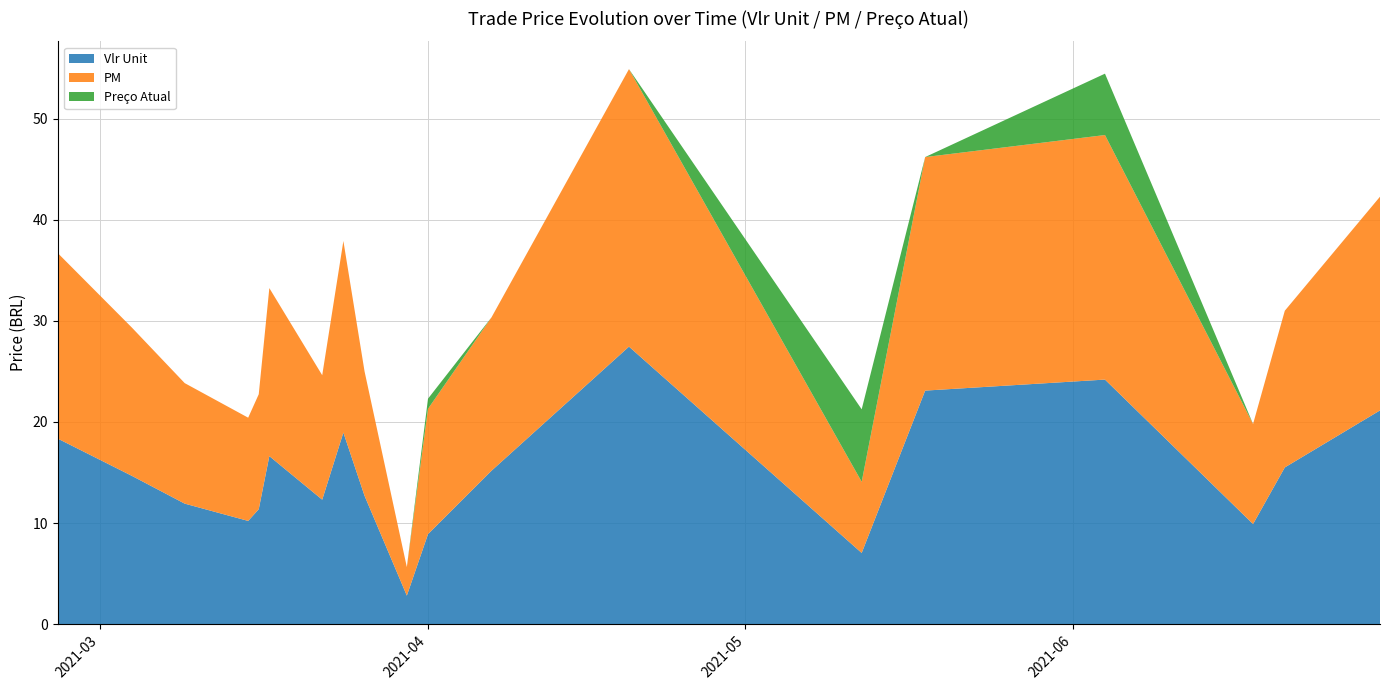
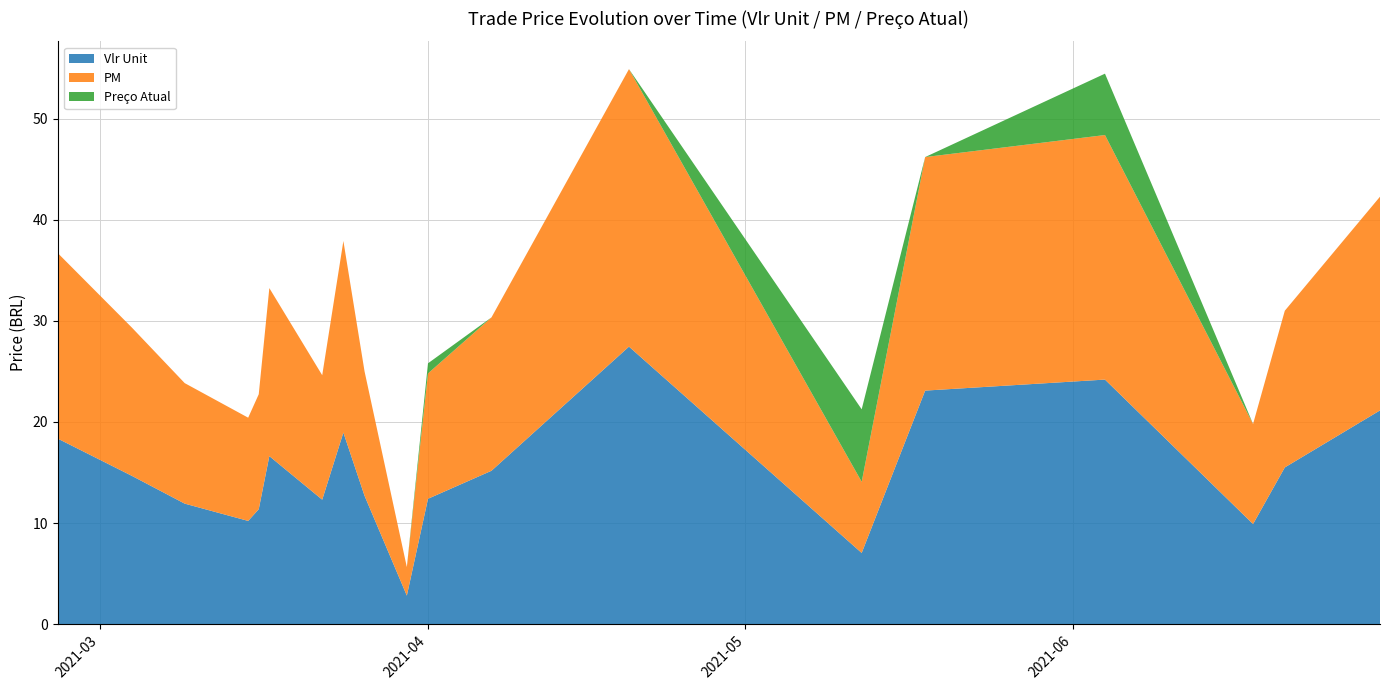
Vlr Unit, 2021-04: 8.9 -> 12.4
